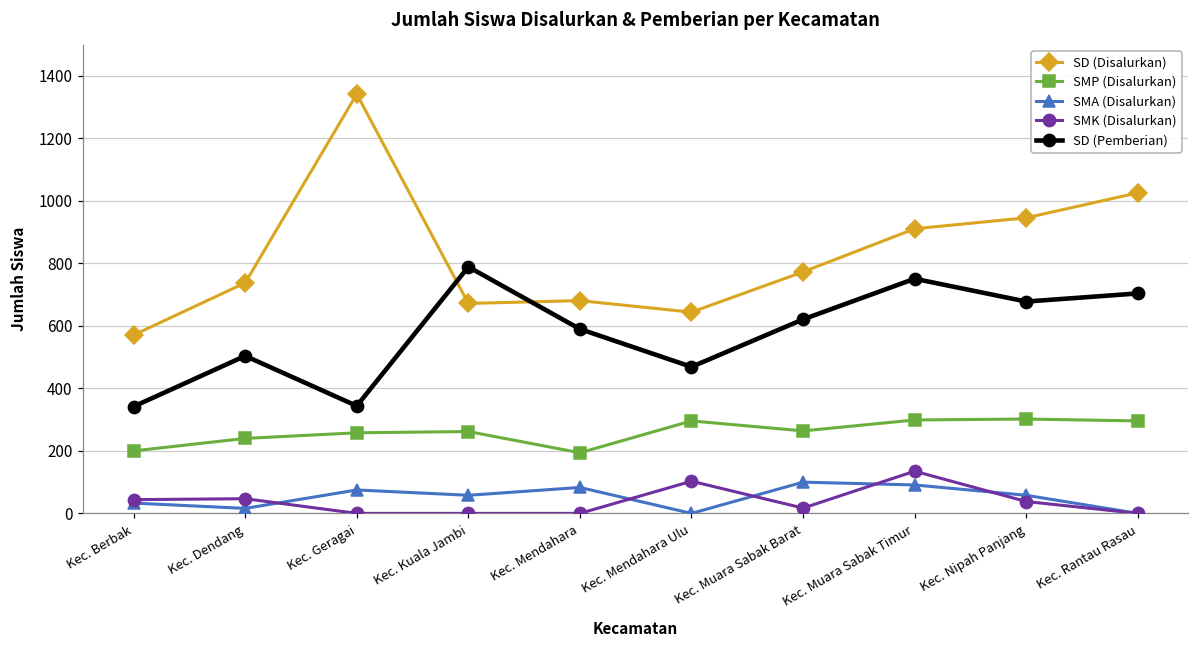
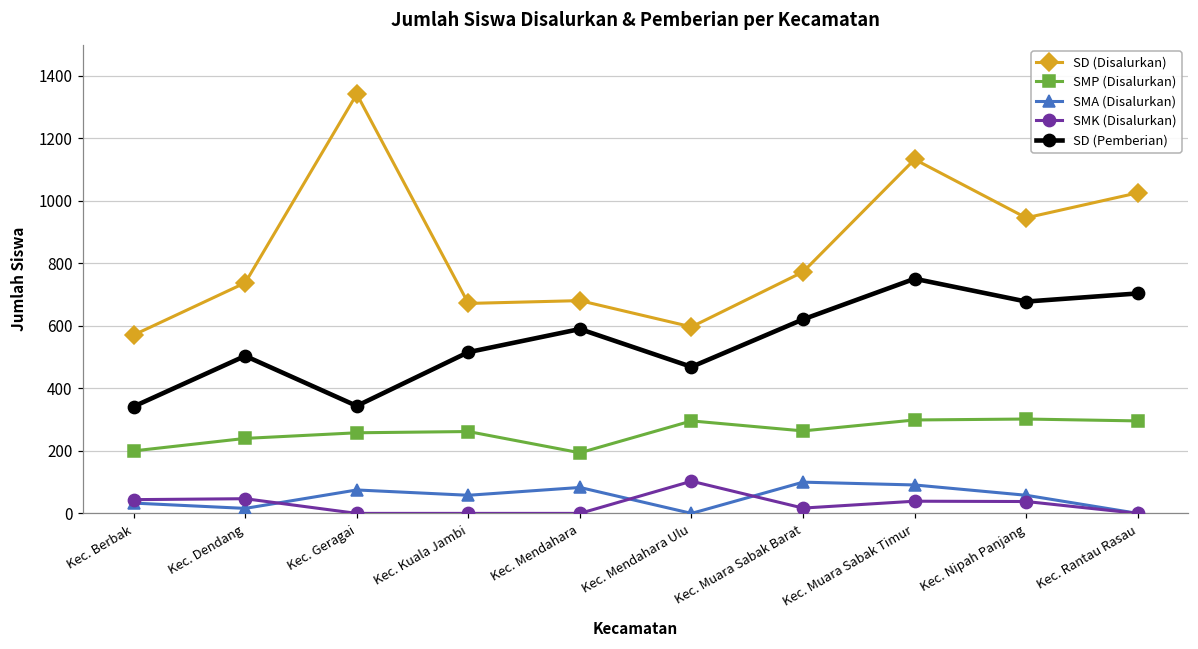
SD (Pemberian), Kec. Kuala Jambi: 790 -> 520
SD (Disalurkan), Kec. Mendahara Ulu: 640 -> 600
SD (Disalurkan), Kec. Muara Sabak Timur: 910 -> 1130
SMK (Disalurkan), Kec. Muara Sabak Timur: 140 -> 40
